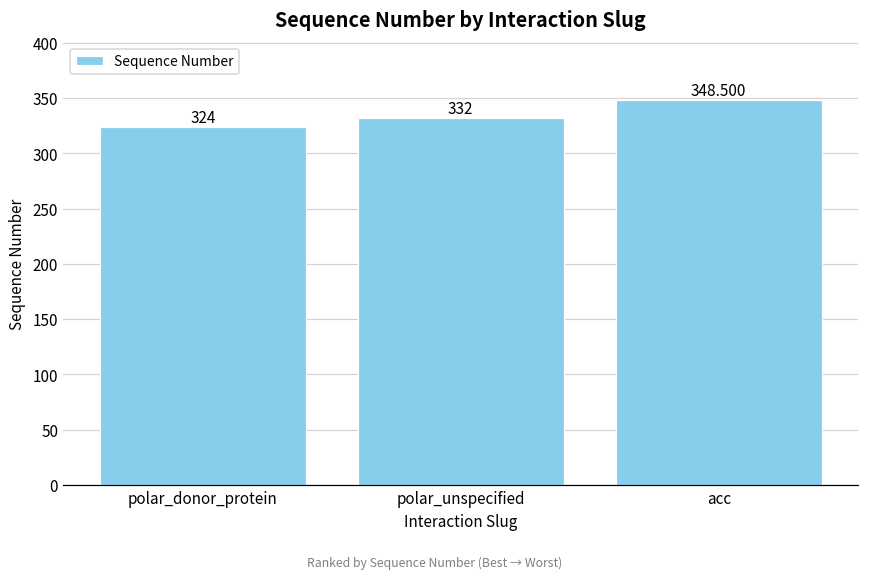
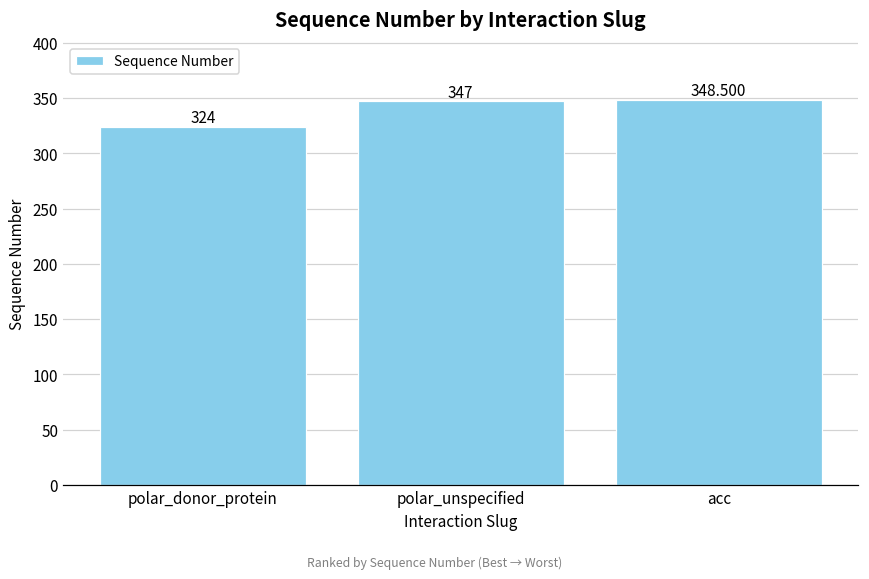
polar_unspecified: 332 -> 347
